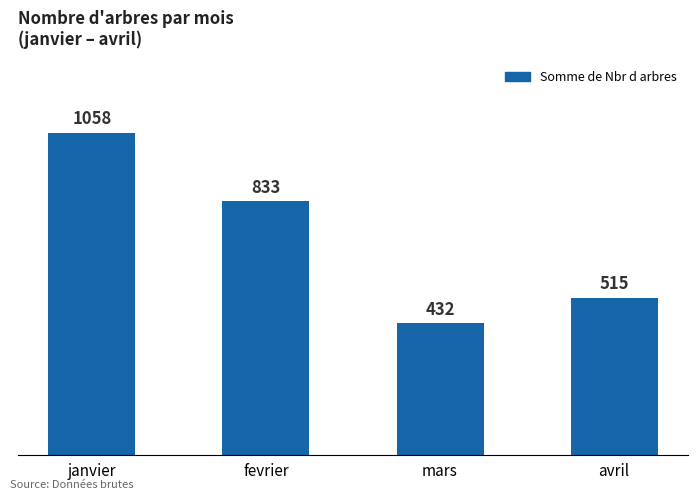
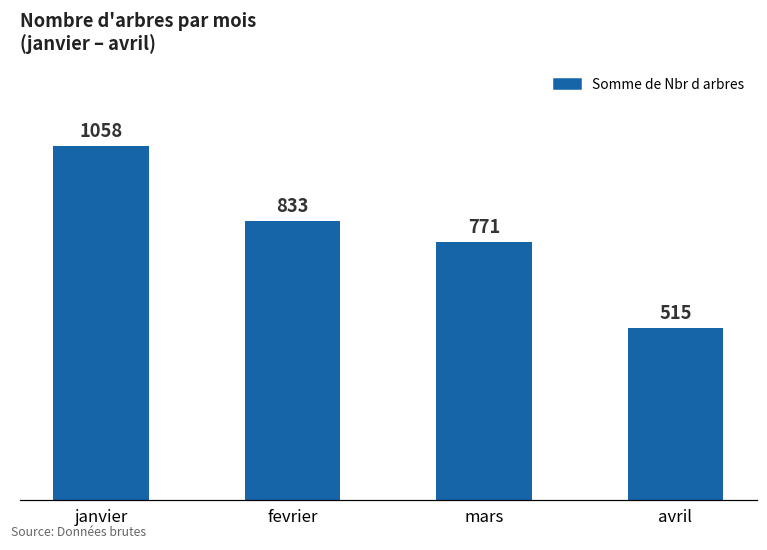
mars: 432 -> 771
